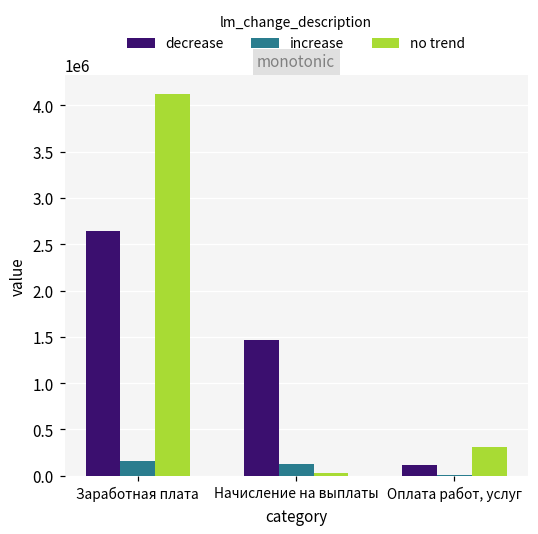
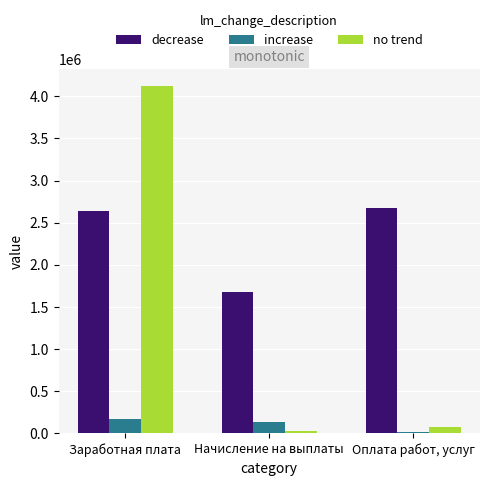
decrease, Начисление на выплаты: 1500000 -> 1700000
decrease, Оплата работ, услуг: 100000 -> 2700000
no trend, Оплата работ, услуг: 300000 -> 100000
